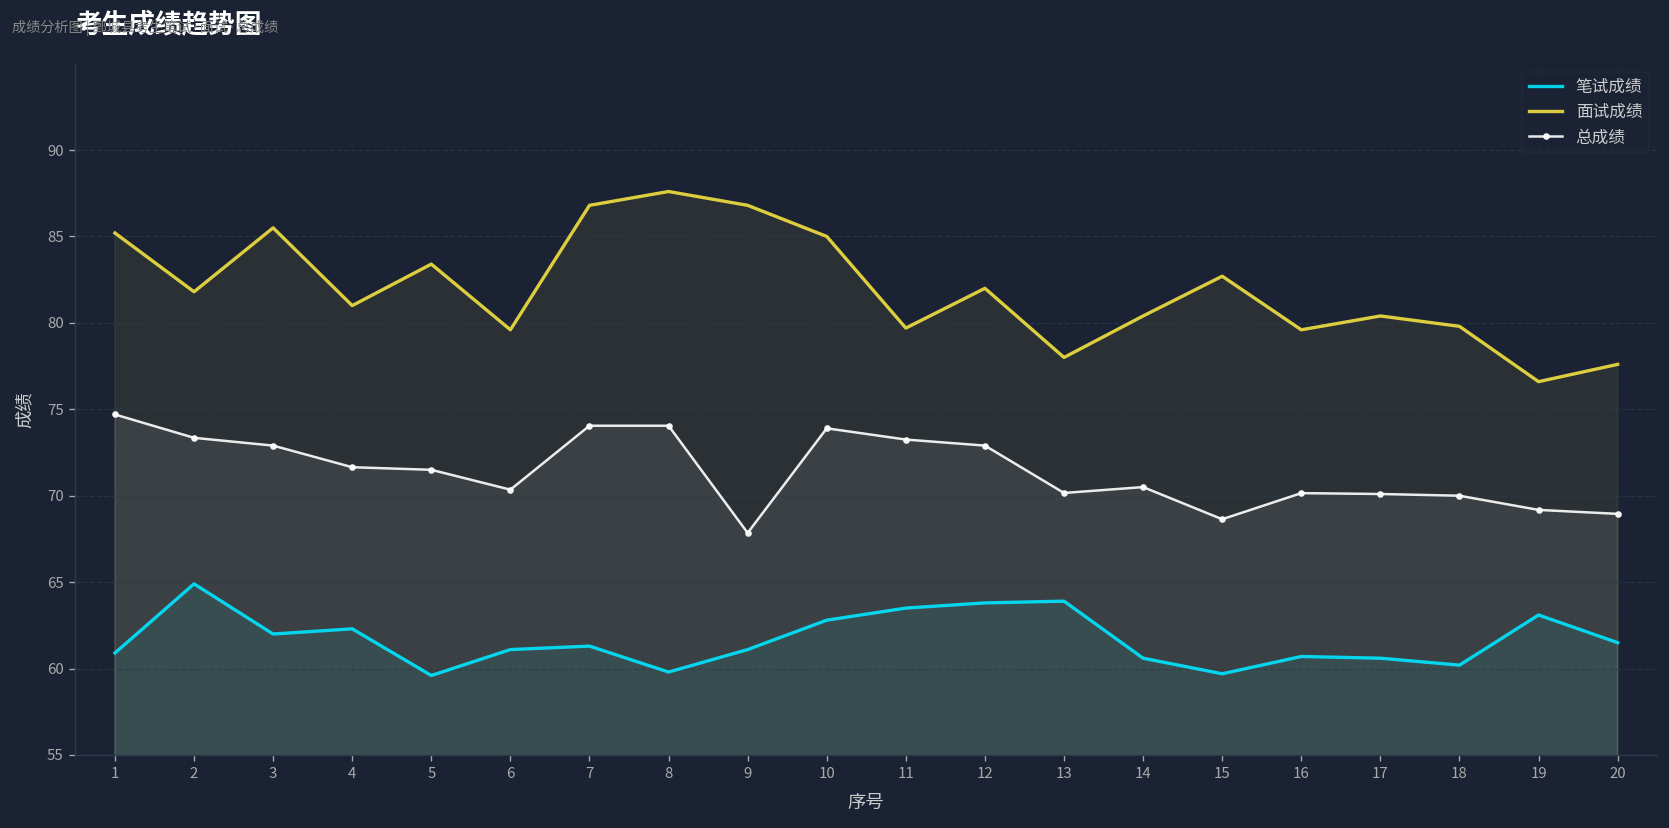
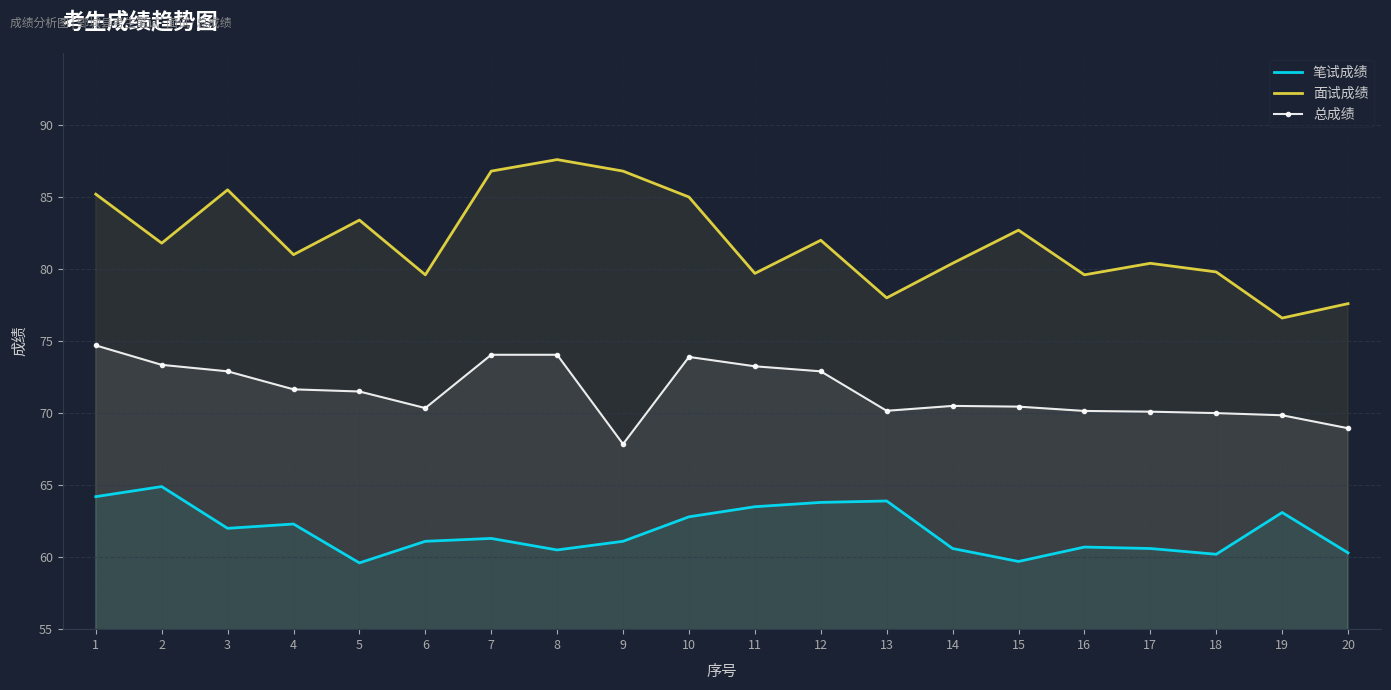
笔试成绩, 1: 60.9 -> 64.2
笔试成绩, 8: 59.8 -> 60.5
总成绩, 15: 68.6 -> 70.5
总成绩, 19: 69.2 -> 69.9
笔试成绩, 20: 61.5 -> 60.3
